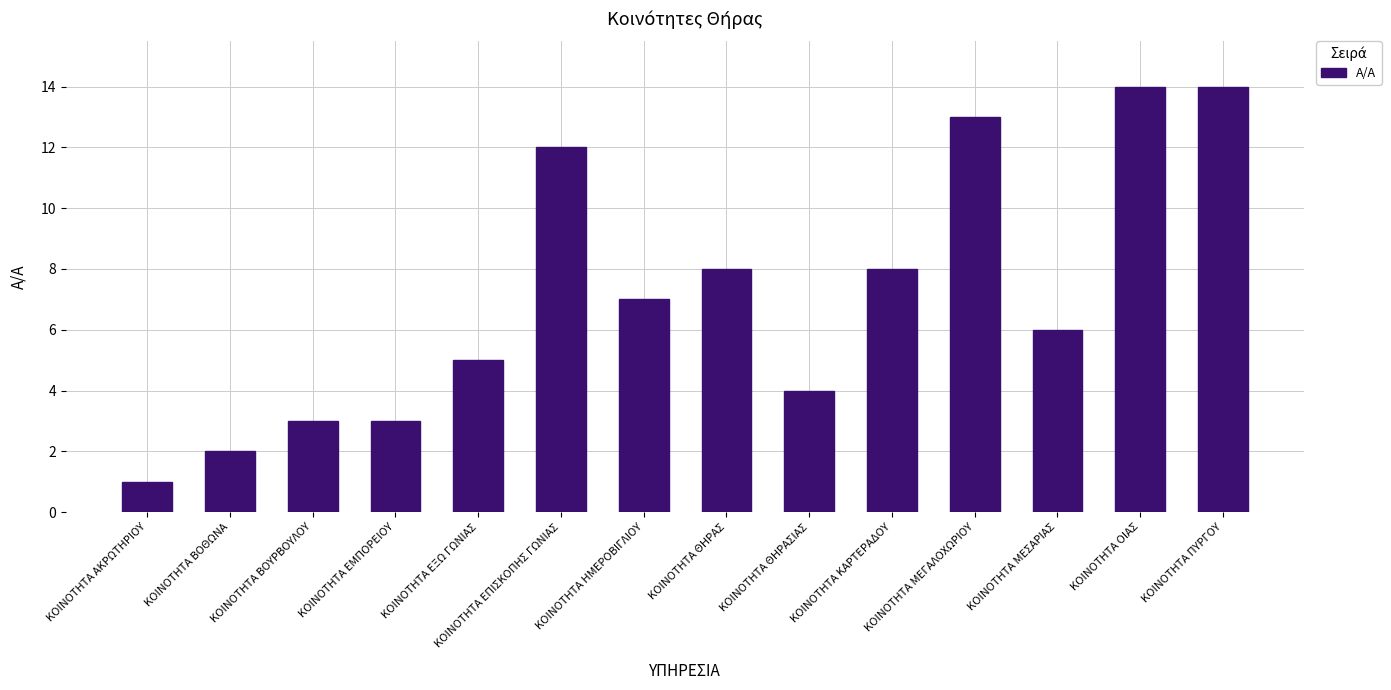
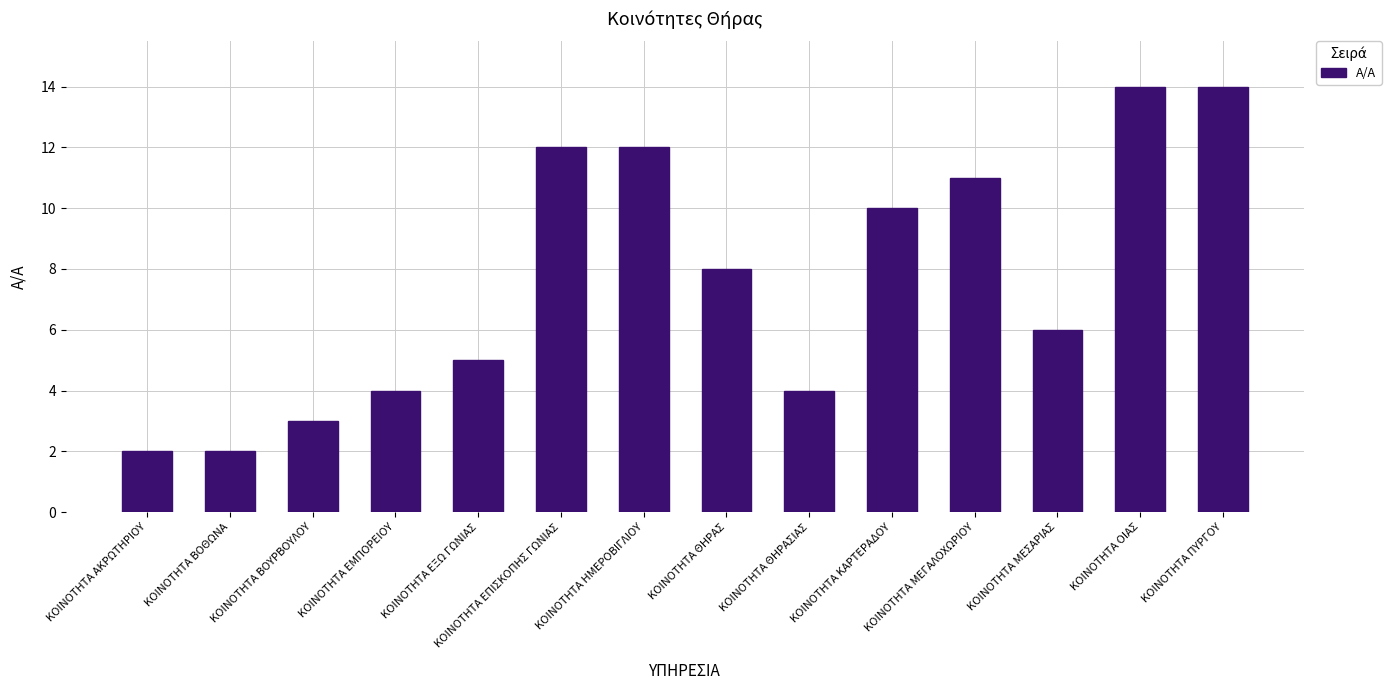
ΚΟΙΝΟΤΗΤΑ ΑΚΡΩΤΗΡΙΟΥ: 1 -> 2
ΚΟΙΝΟΤΗΤΑ ΕΜΠΟΡΕΙΟΥ: 3 -> 4
ΚΟΙΝΟΤΗΤΑ ΗΜΕΡΟΒΙΓΛΙΟΥ: 7 -> 12
ΚΟΙΝΟΤΗΤΑ ΚΑΡΤΕΡΑΔΟΥ: 8 -> 10
ΚΟΙΝΟΤΗΤΑ ΜΕΓΑΛΟΧΩΡΙΟΥ: 13 -> 11
